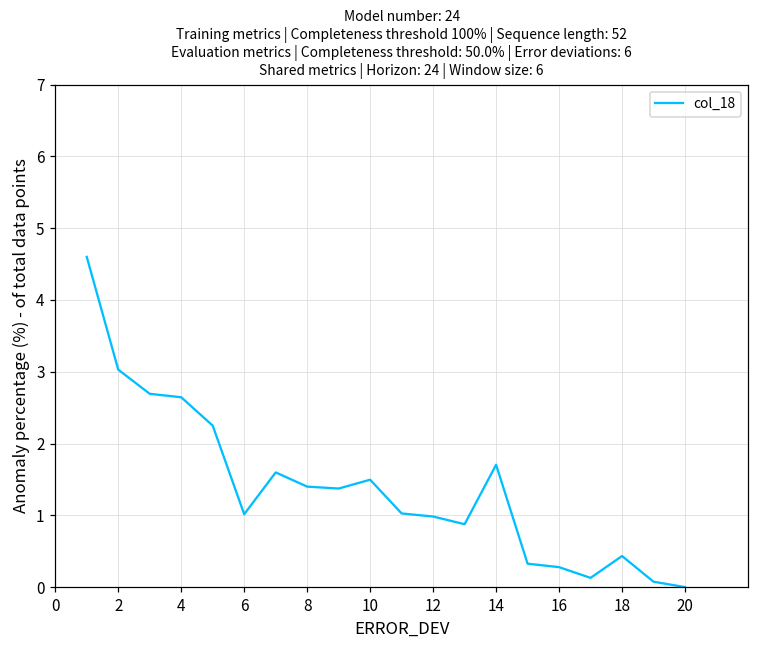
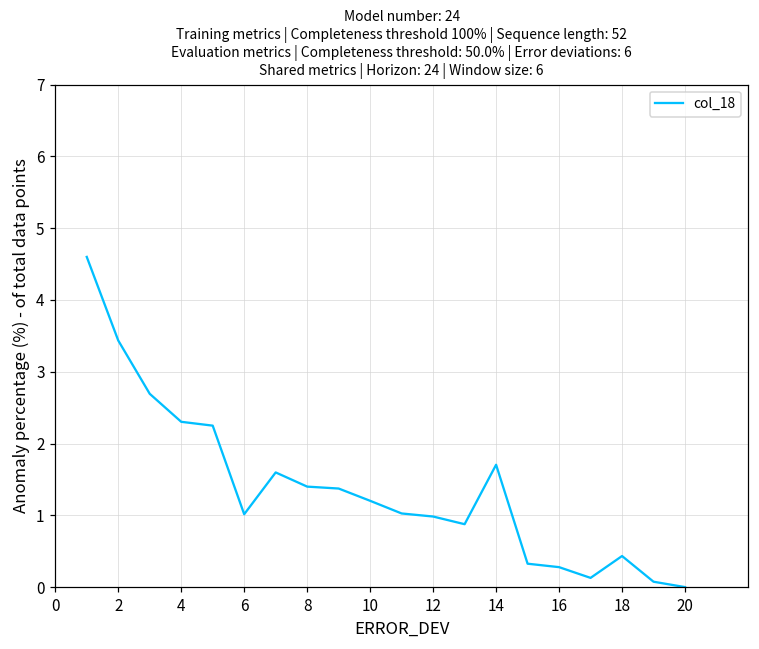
2: 3.0 -> 3.4
4: 2.6 -> 2.3
10: 1.5 -> 1.2
